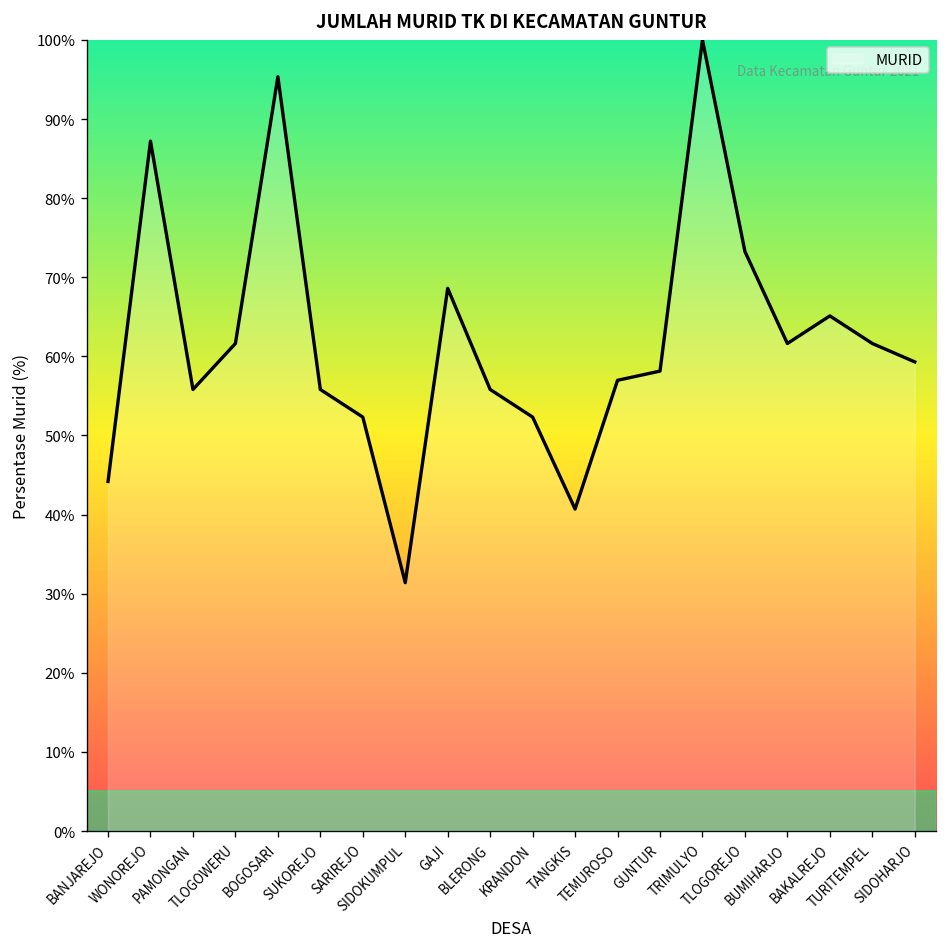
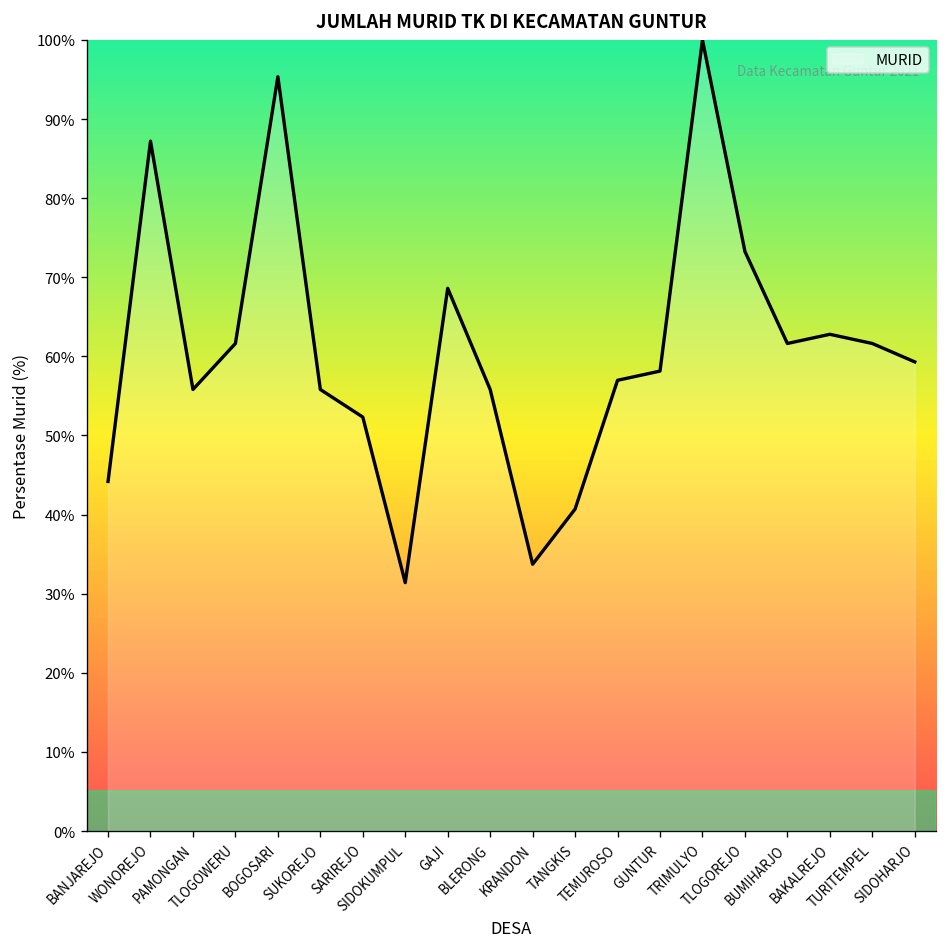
KRANDON: 52% -> 34%
BAKALREJO: 65% -> 63%
